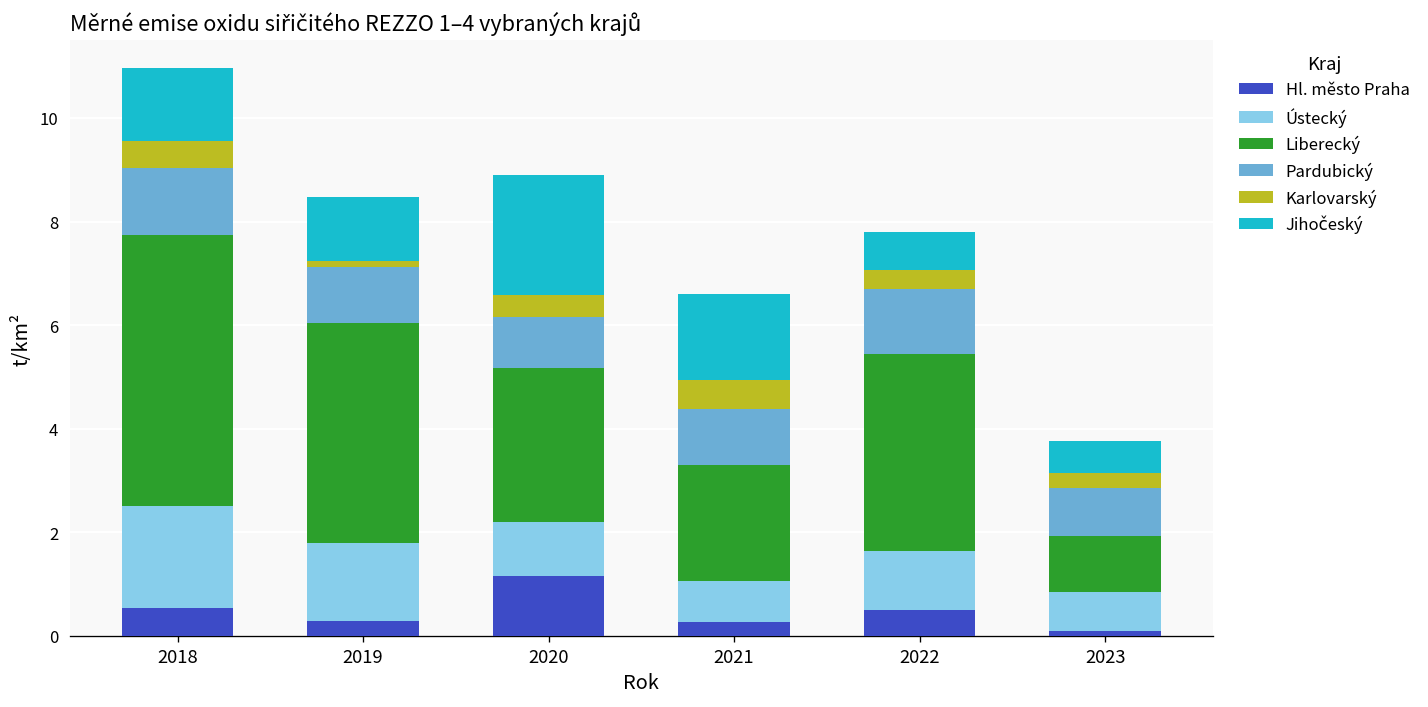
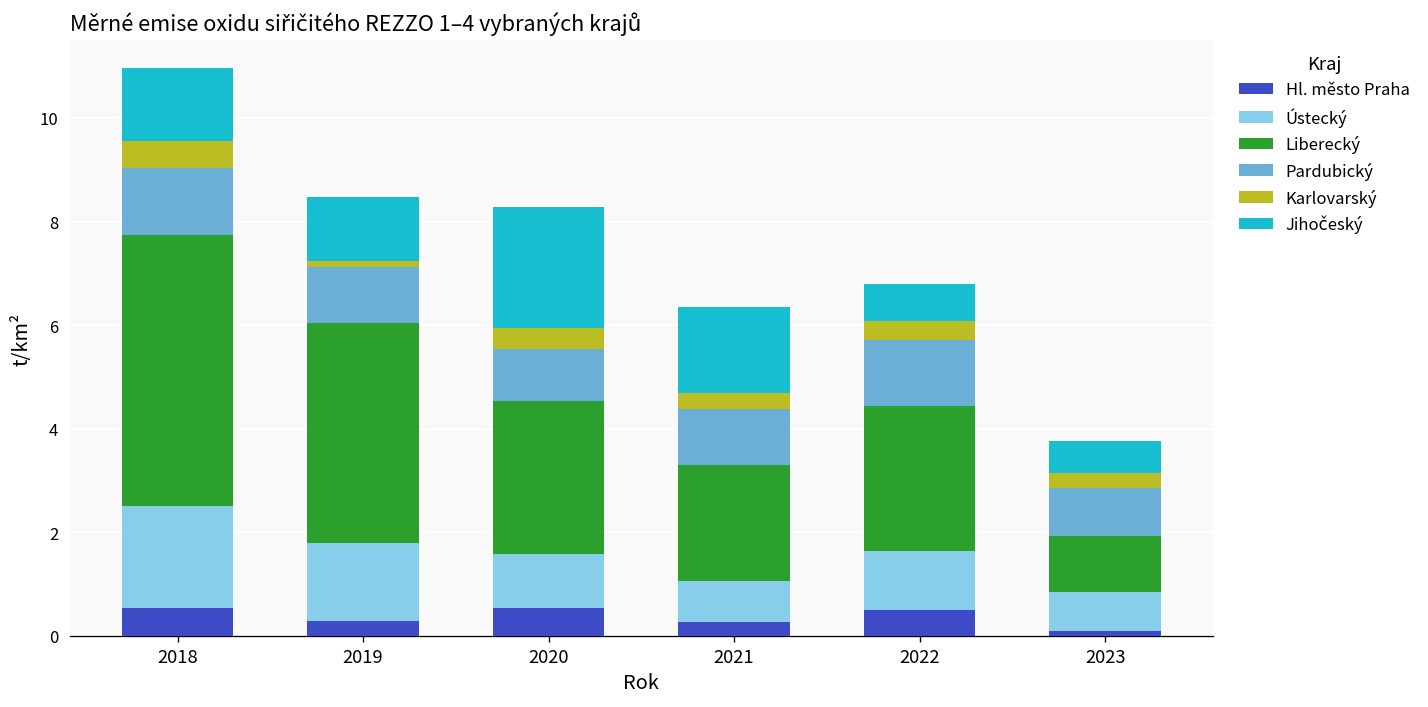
Hl. město Praha, 2020: 1.2 -> 0.5
Karlovarský, 2021: 0.6 -> 0.3
Liberecký, 2022: 3.8 -> 2.8
